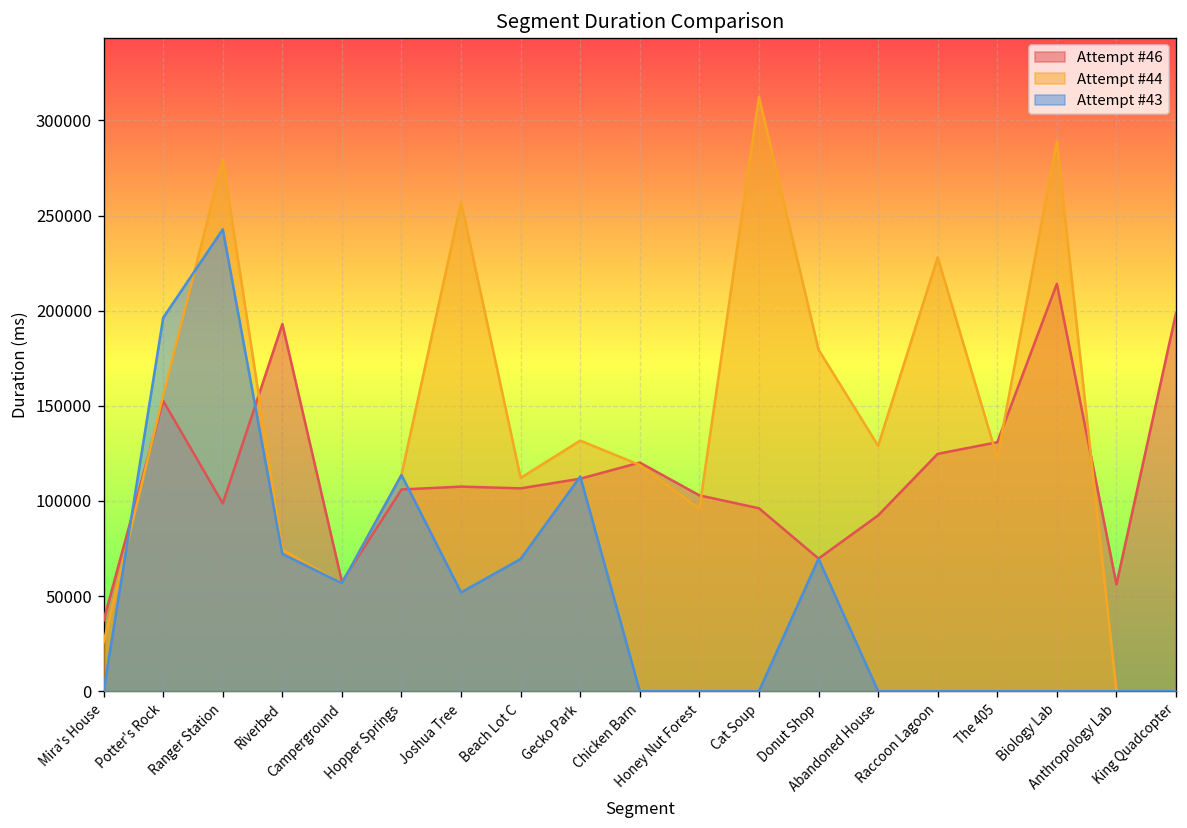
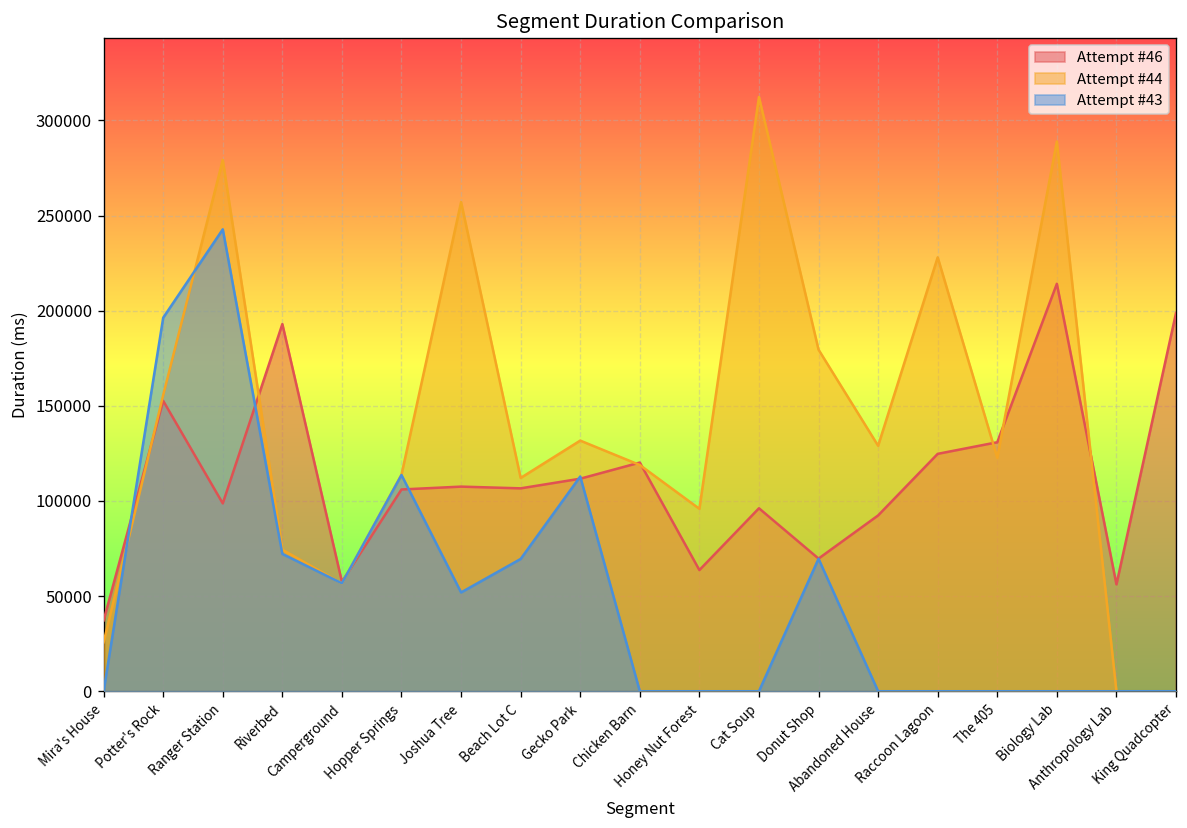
Attempt #46, Honey Nut Forest: 103000 -> 64000
